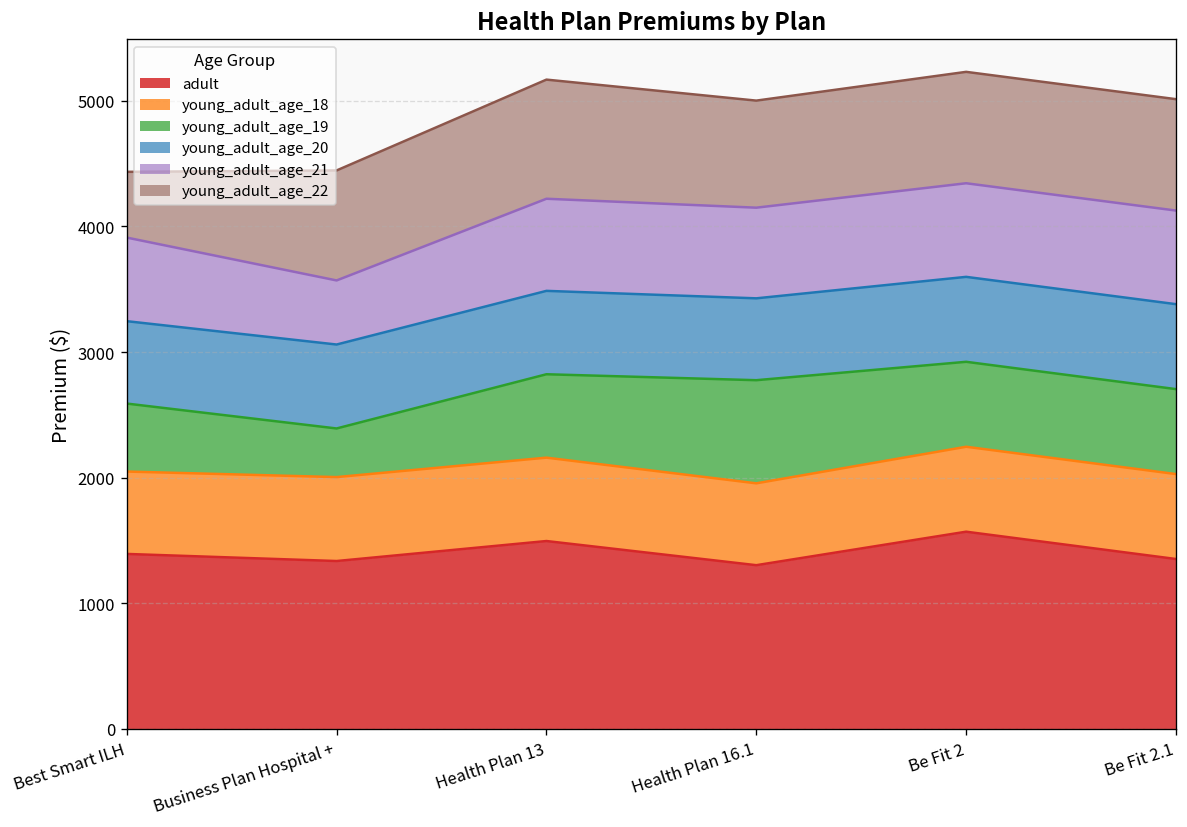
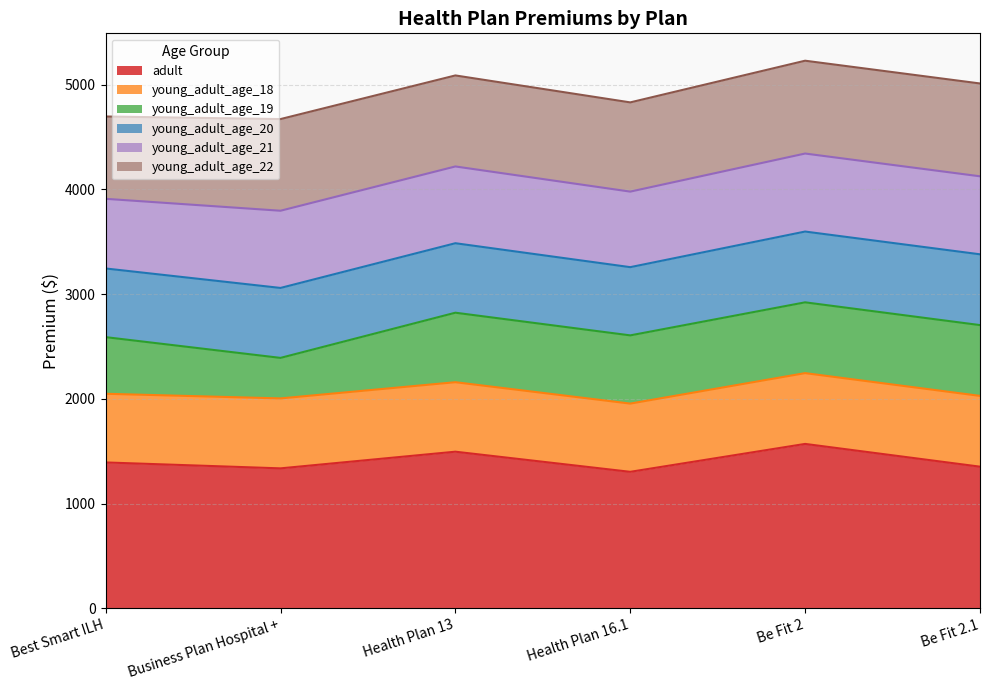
young_adult_age_22, Best Smart ILH: 520 -> 790
young_adult_age_21, Business Plan Hospital +: 510 -> 740
young_adult_age_22, Health Plan 13: 950 -> 870
young_adult_age_19, Health Plan 16.1: 820 -> 650
